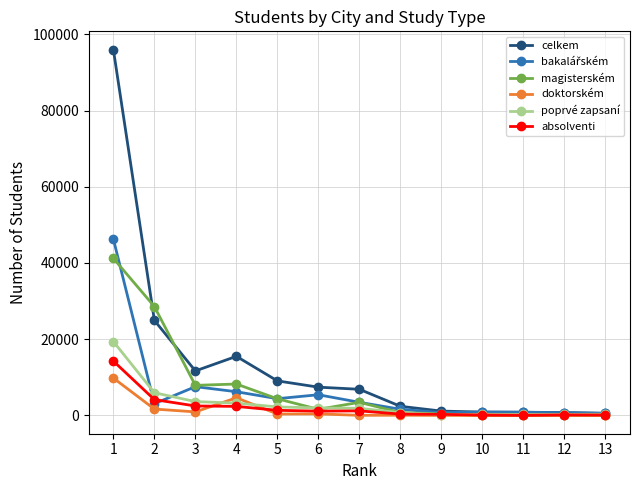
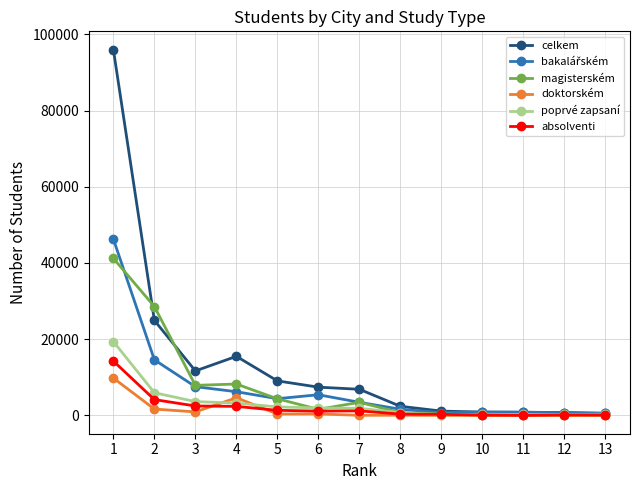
bakalářském, 2: 3000 -> 15000
